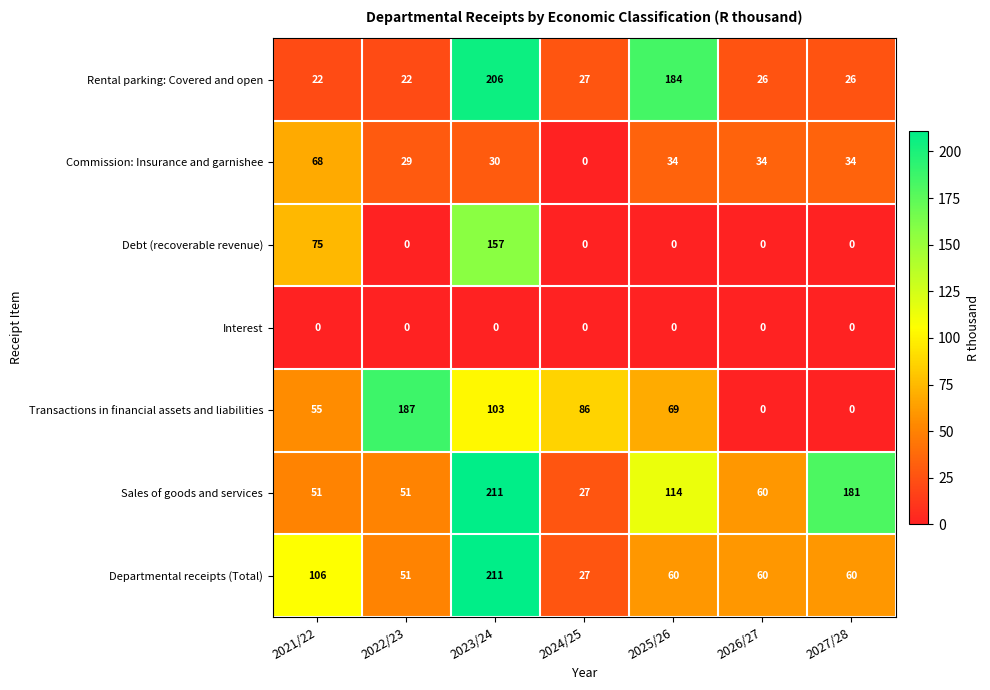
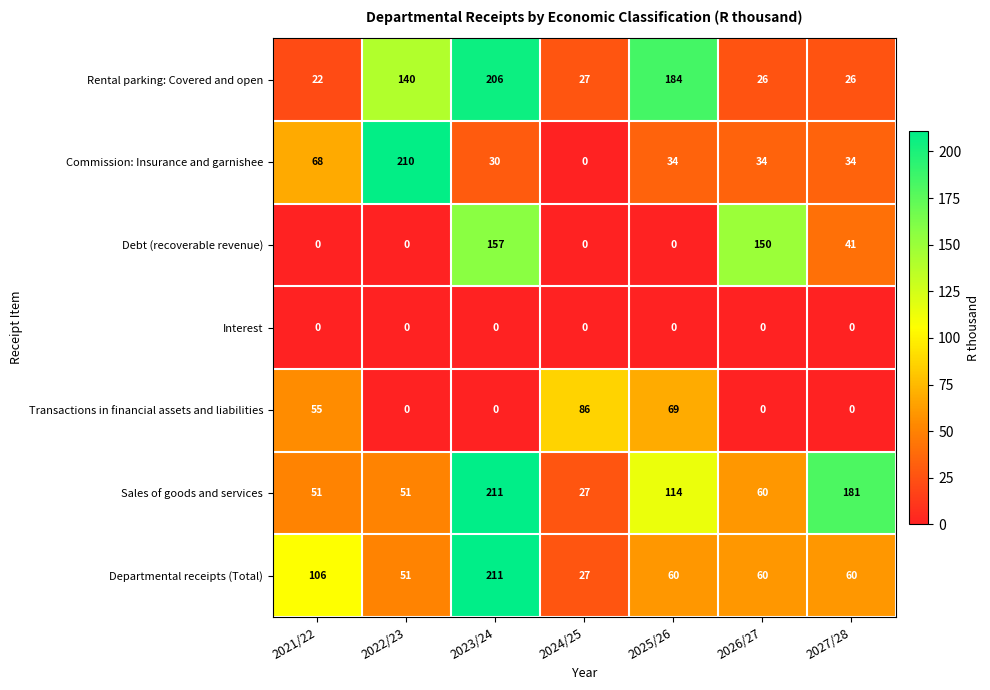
Rental parking: Covered and open, 2022/23: 22 -> 140
Commission: Insurance and garnishee, 2022/23: 29 -> 210
Debt (recoverable revenue), 2021/22: 75 -> 0
Debt (recoverable revenue), 2026/27: 0 -> 150
Debt (recoverable revenue), 2027/28: 0 -> 41
Transactions in financial assets and liabilities, 2022/23: 187 -> 0
Transactions in financial assets and liabilities, 2023/24: 103 -> 0
